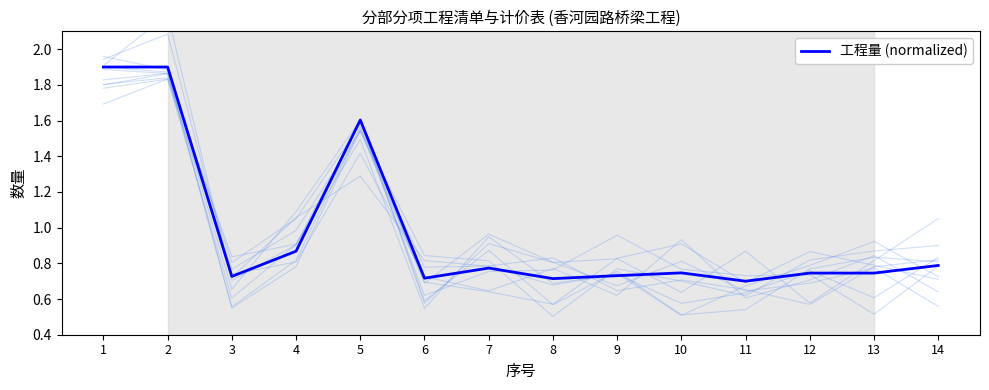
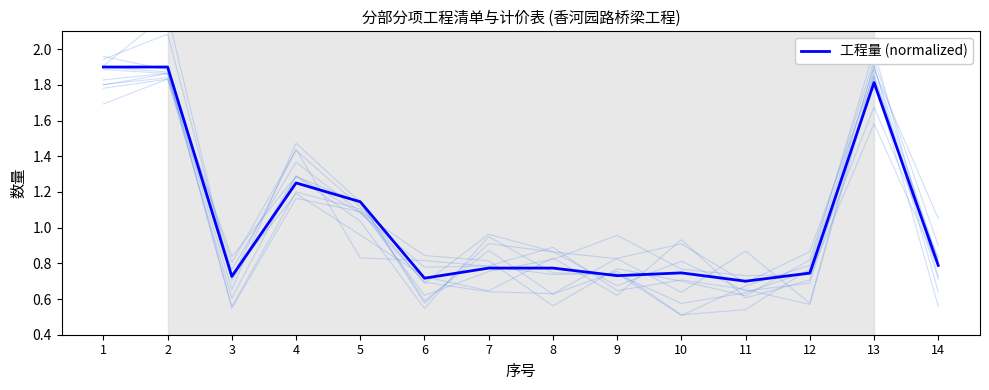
工程量 (normalized), 4: 0.87 -> 1.25
工程量 (normalized), 5: 1.60 -> 1.14
工程量 (normalized), 8: 0.71 -> 0.77
工程量 (normalized), 13: 0.75 -> 1.81
